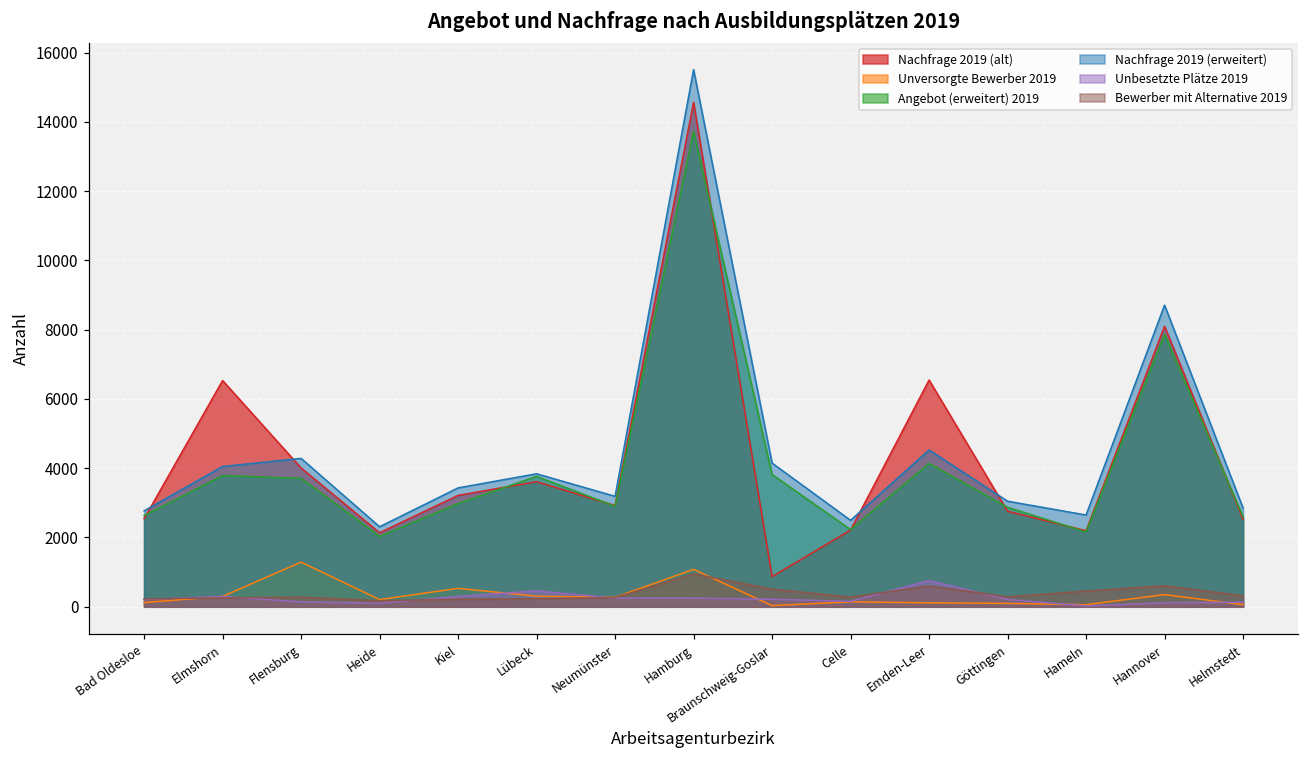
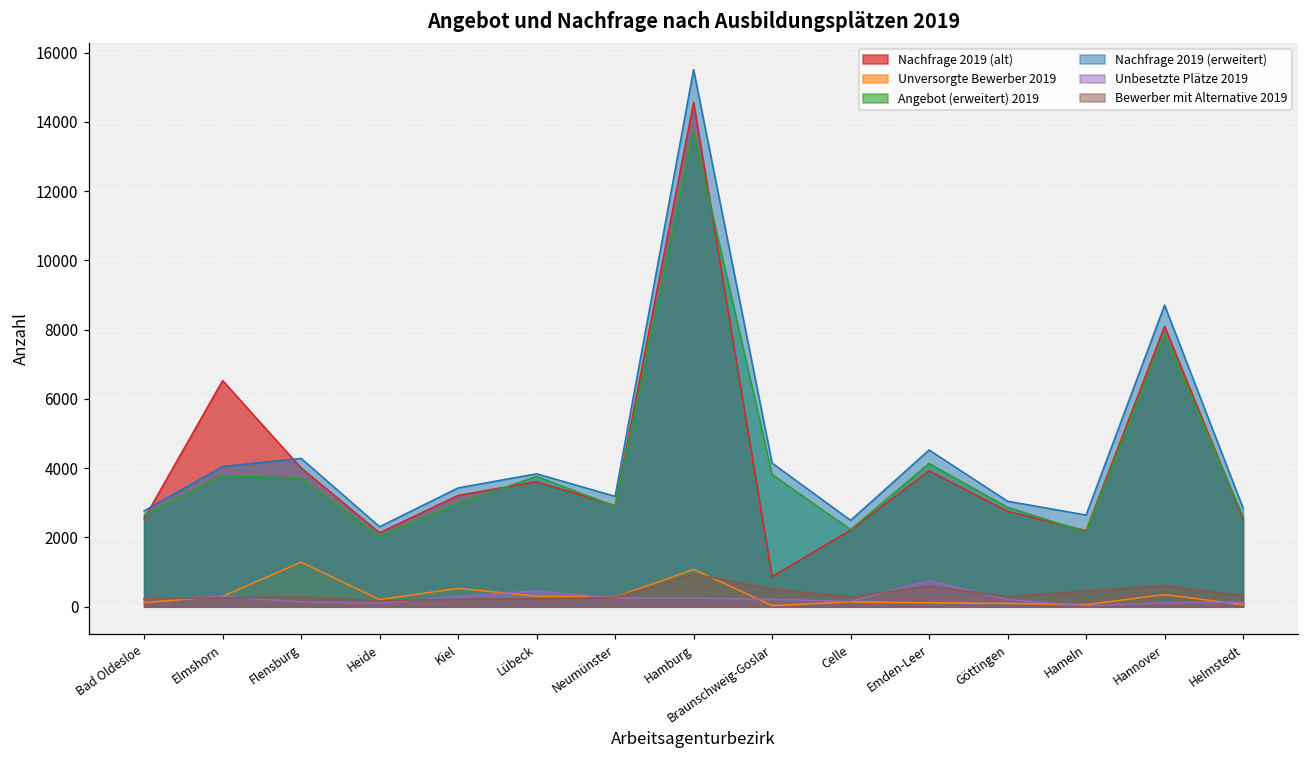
Nachfrage 2019 (alt), Emden-Leer: 6500 -> 3900
